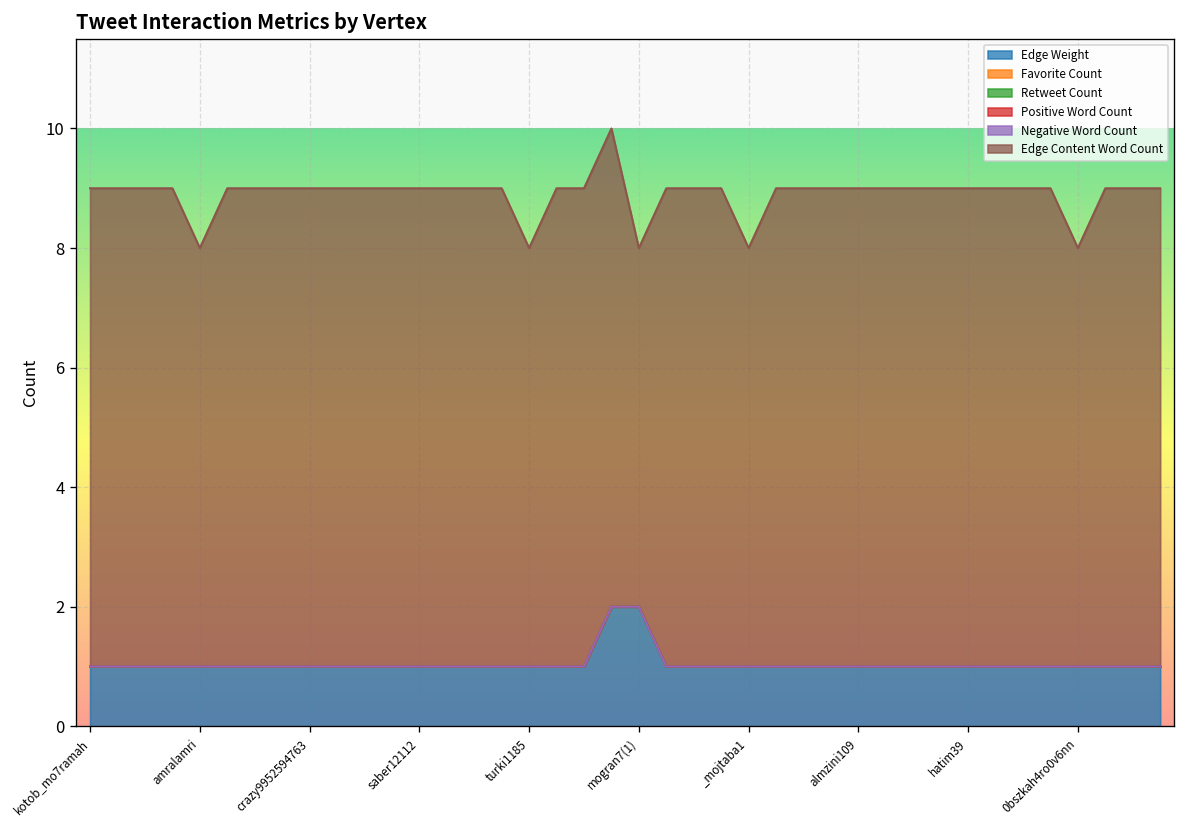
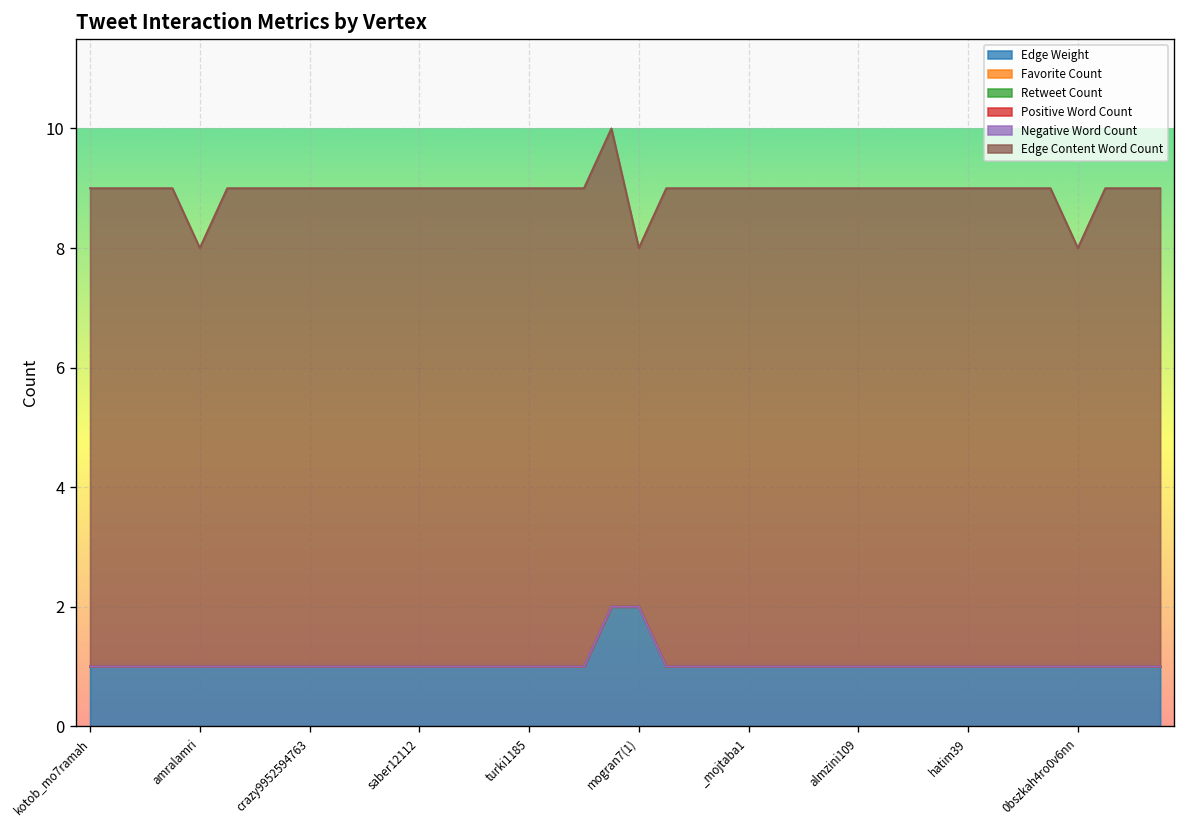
Edge Content Word Count, turki1185: 7 -> 8
Edge Content Word Count, _mojtaba1: 7 -> 8
